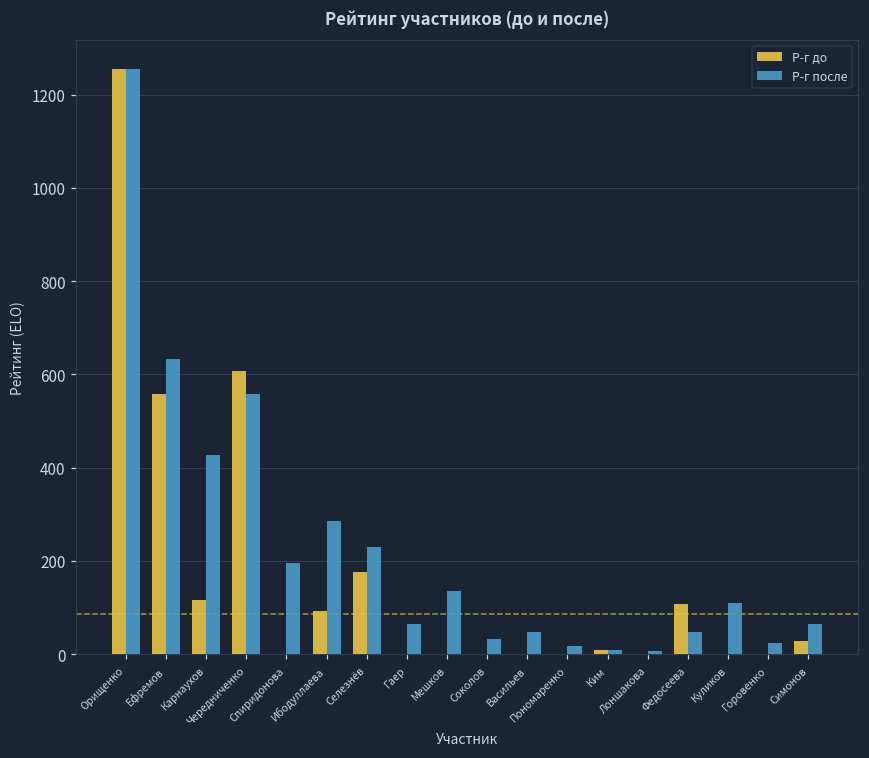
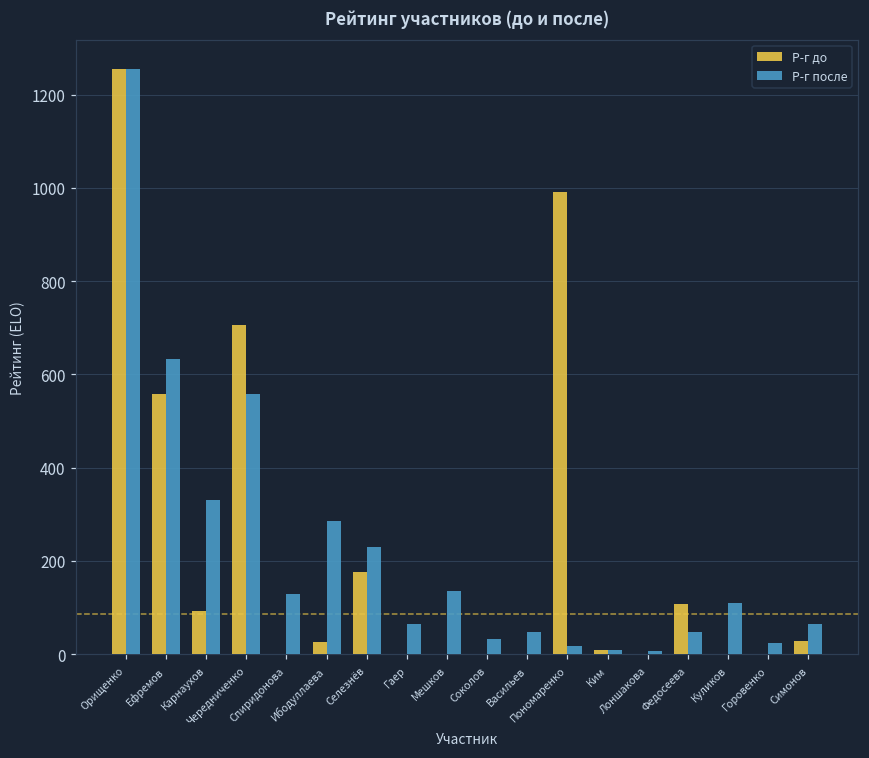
Р-г до, Карнаухов: 120 -> 90
Р-г после, Карнаухов: 430 -> 330
Р-г до, Чередниченко: 610 -> 710
Р-г после, Спиридонова: 200 -> 130
Р-г до, Ибодуллаева: 90 -> 30
Р-г до, Пономаренко: 0 -> 990
